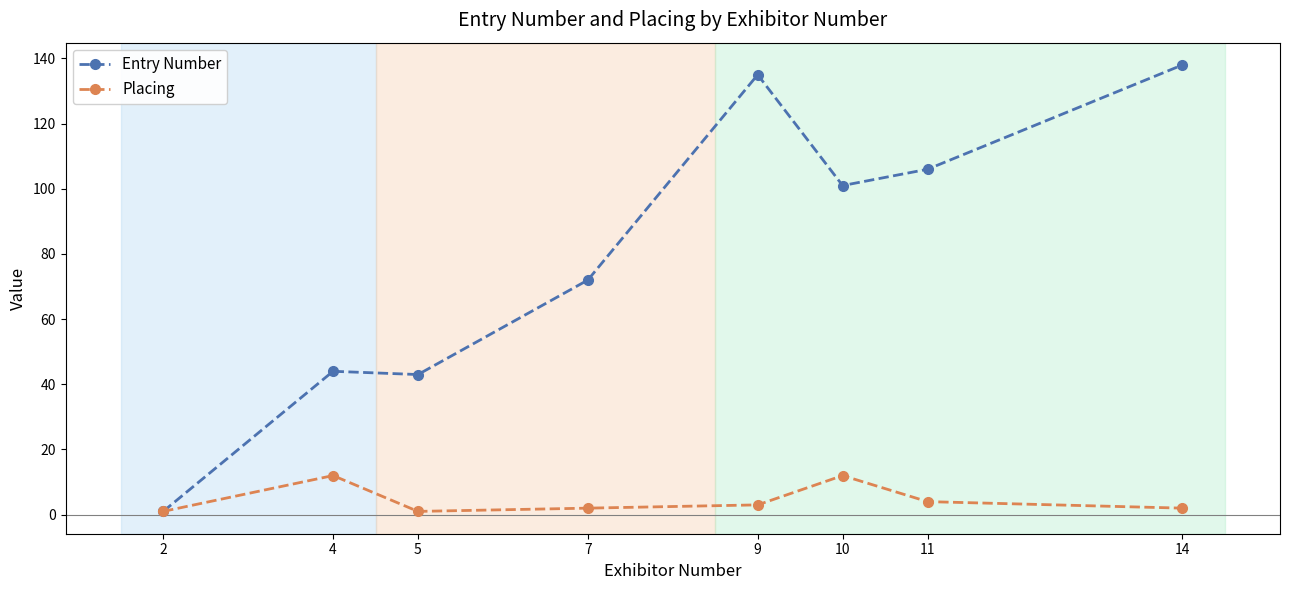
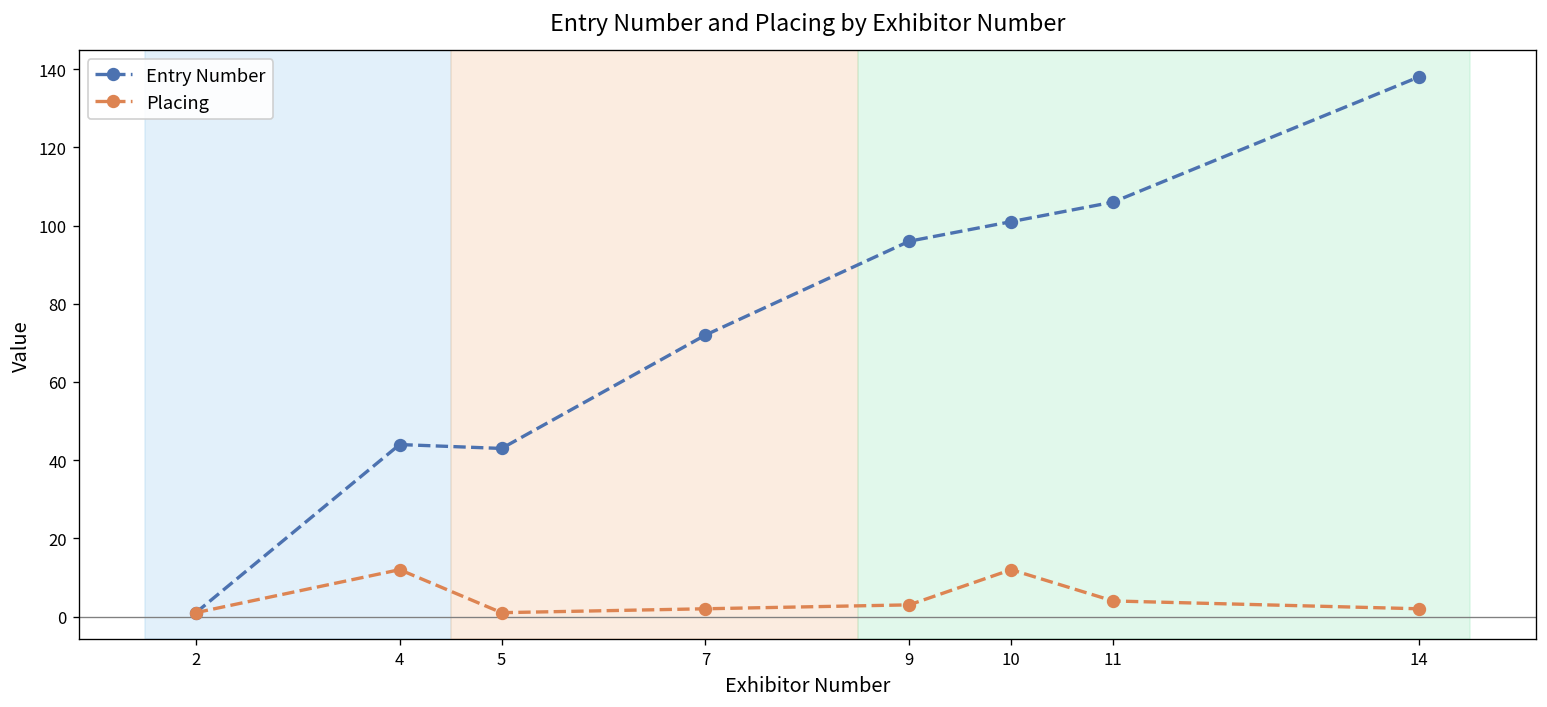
Entry Number, 9: 135 -> 96
